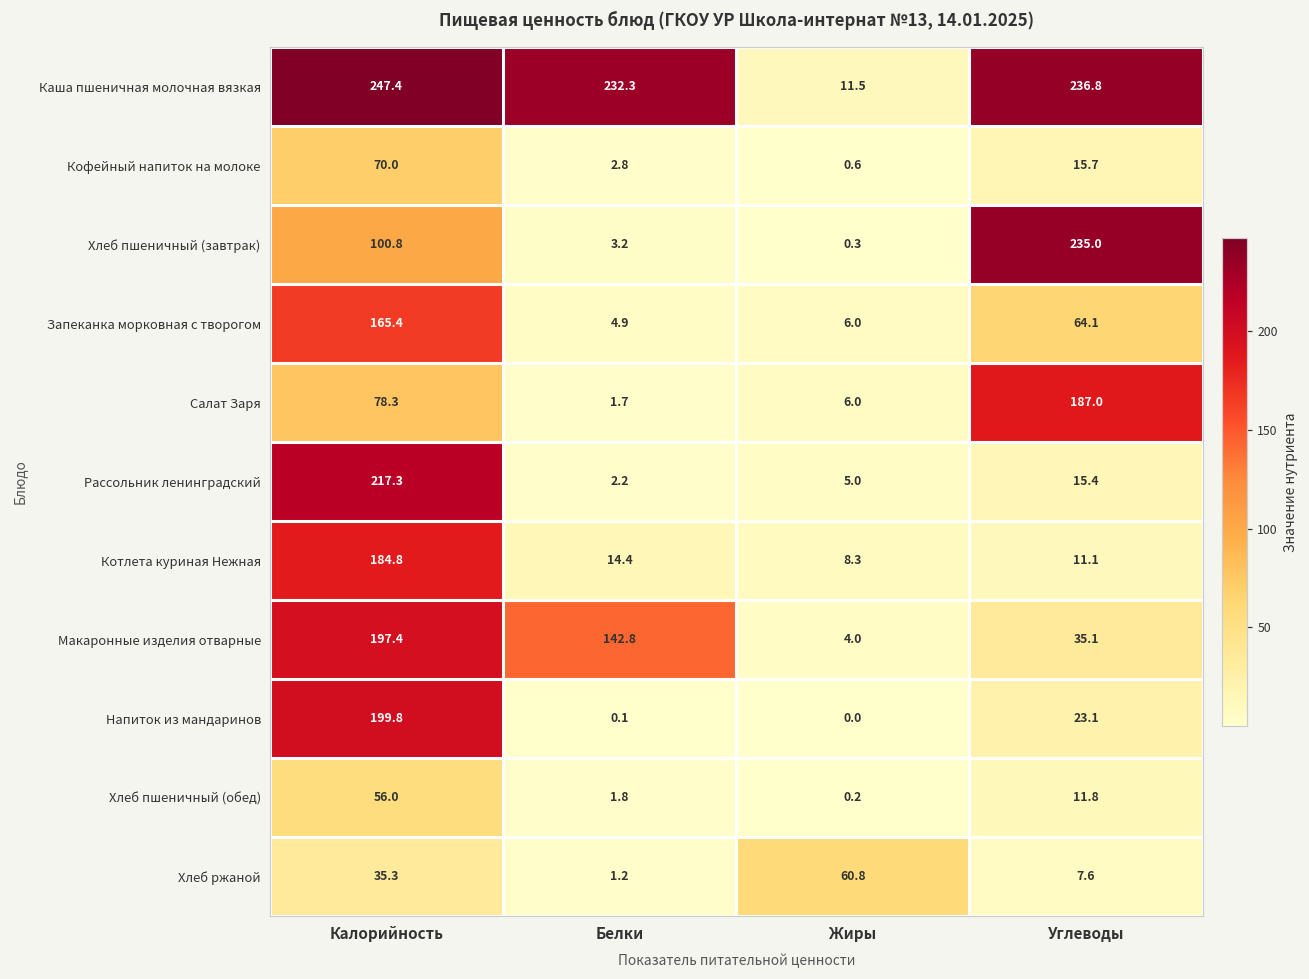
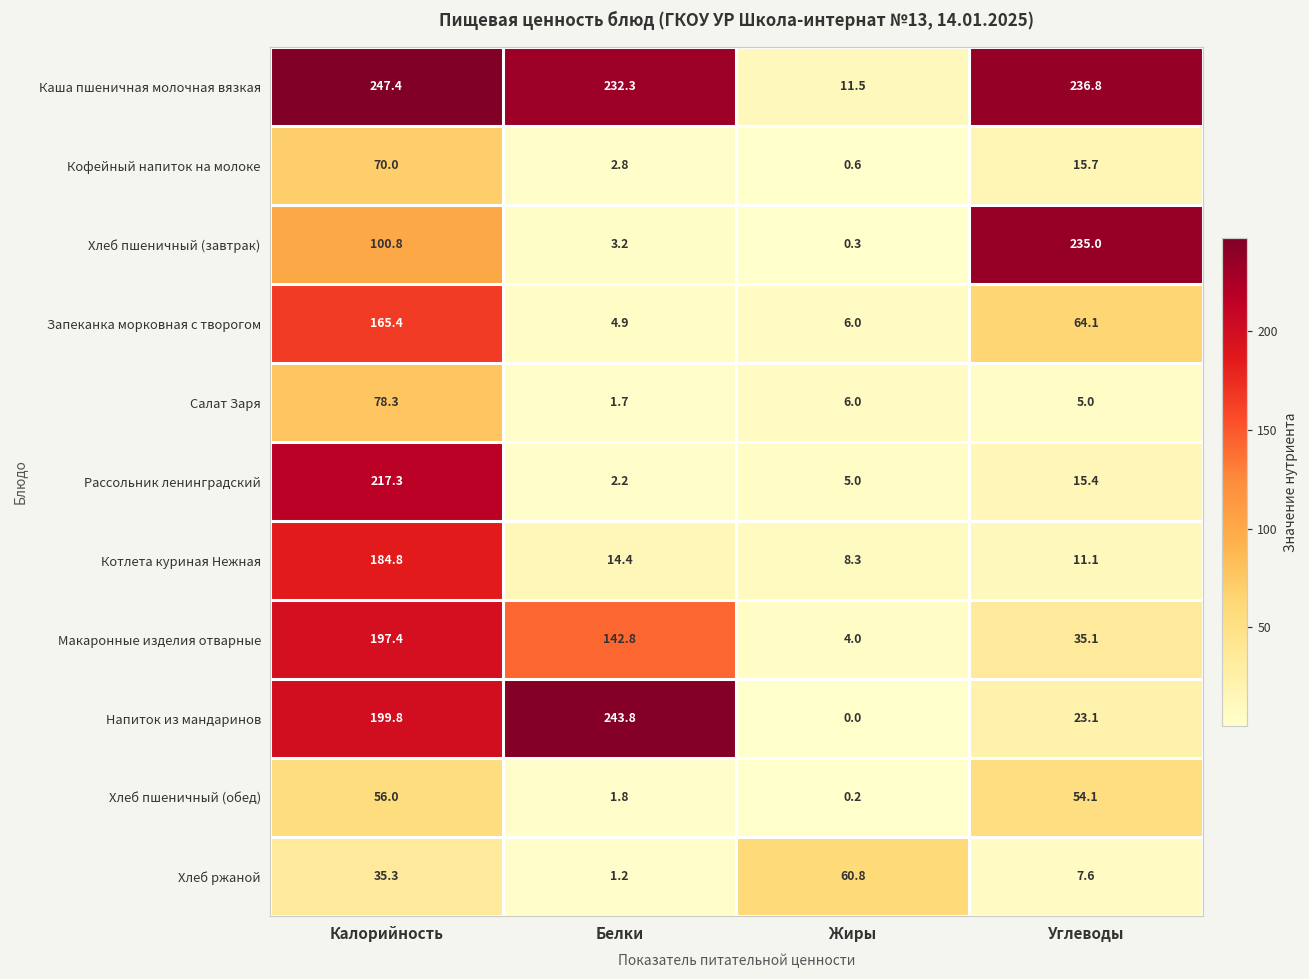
Салат Заря, Углеводы: 187.0 -> 5.0
Напиток из мандаринов, Белки: 0.1 -> 243.8
Хлеб пшеничный (обед), Углеводы: 11.8 -> 54.1
